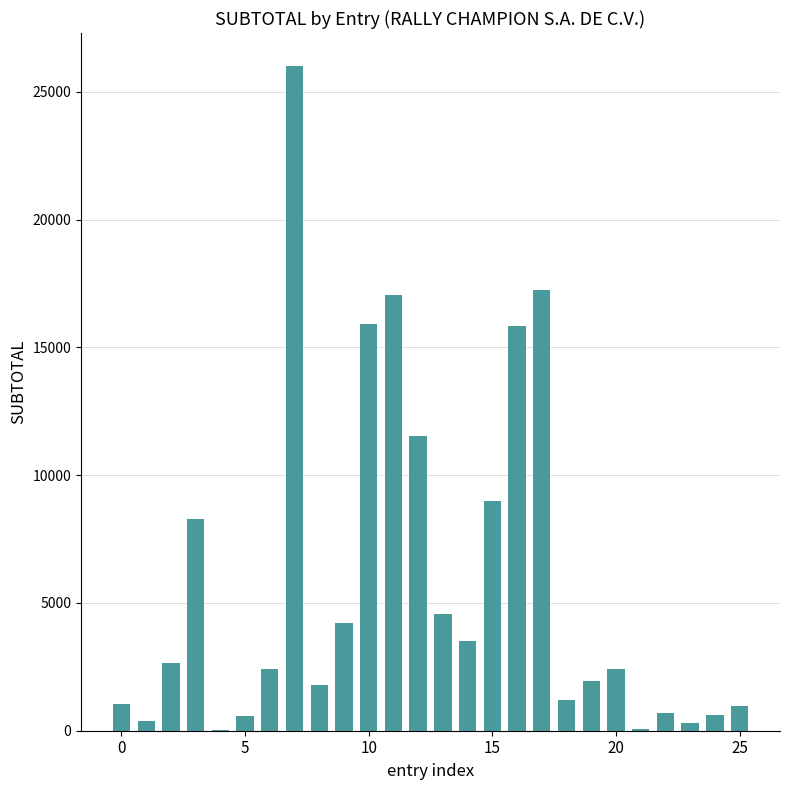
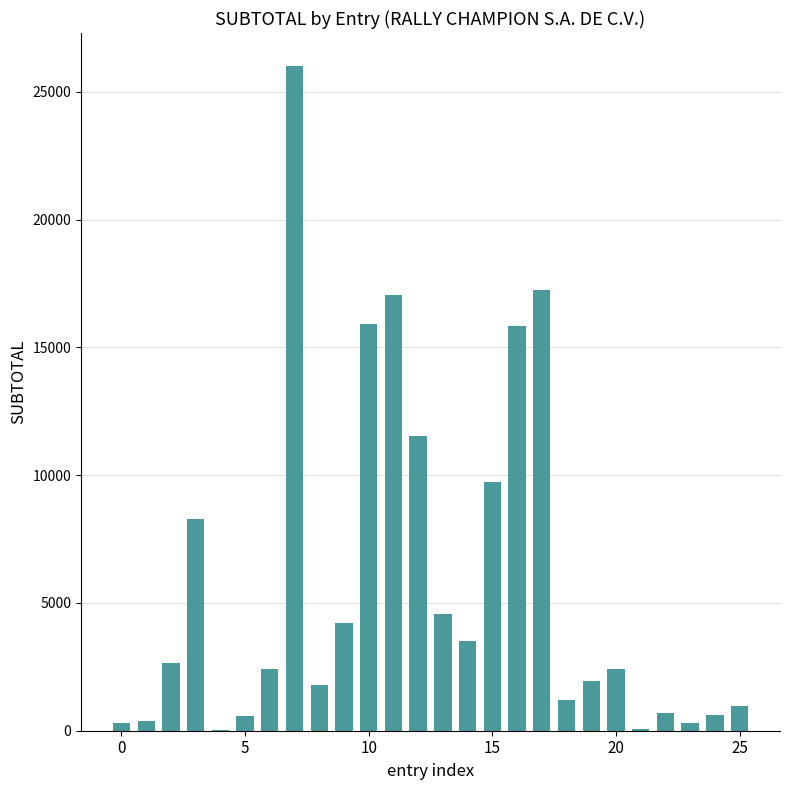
0: 1000 -> 300
15: 9000 -> 9700
